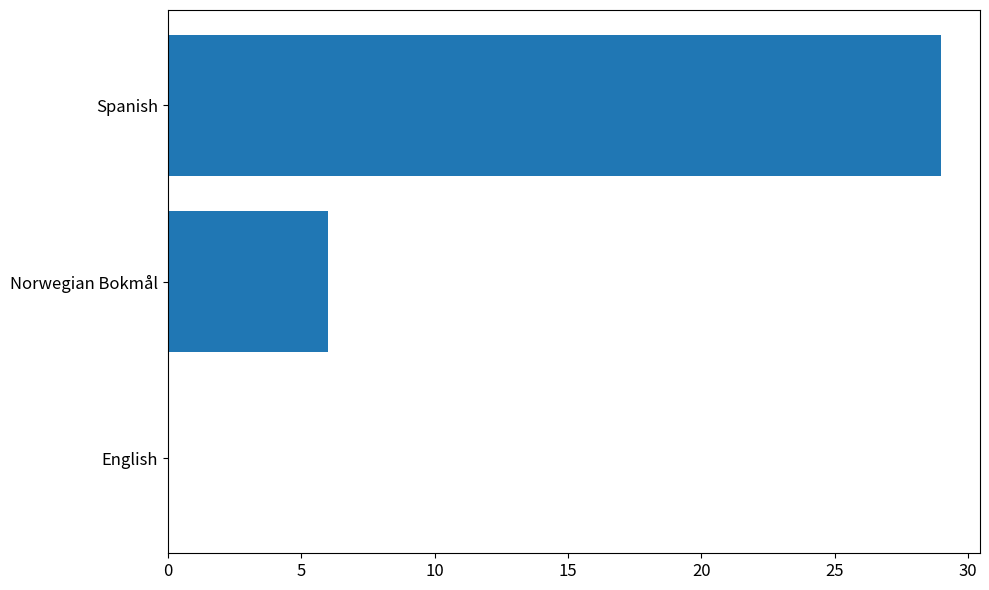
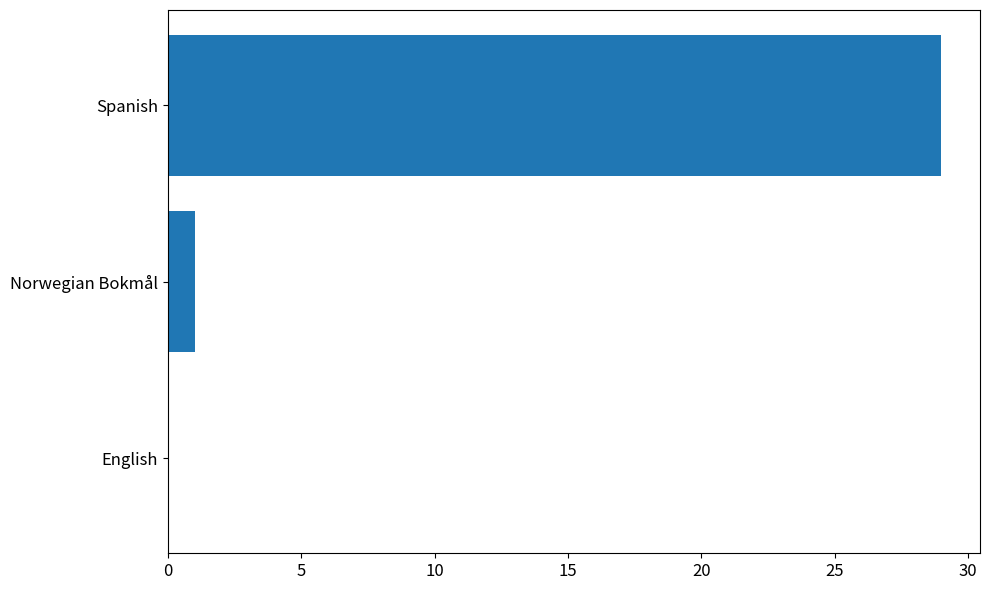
Norwegian Bokmål: 6 -> 1
